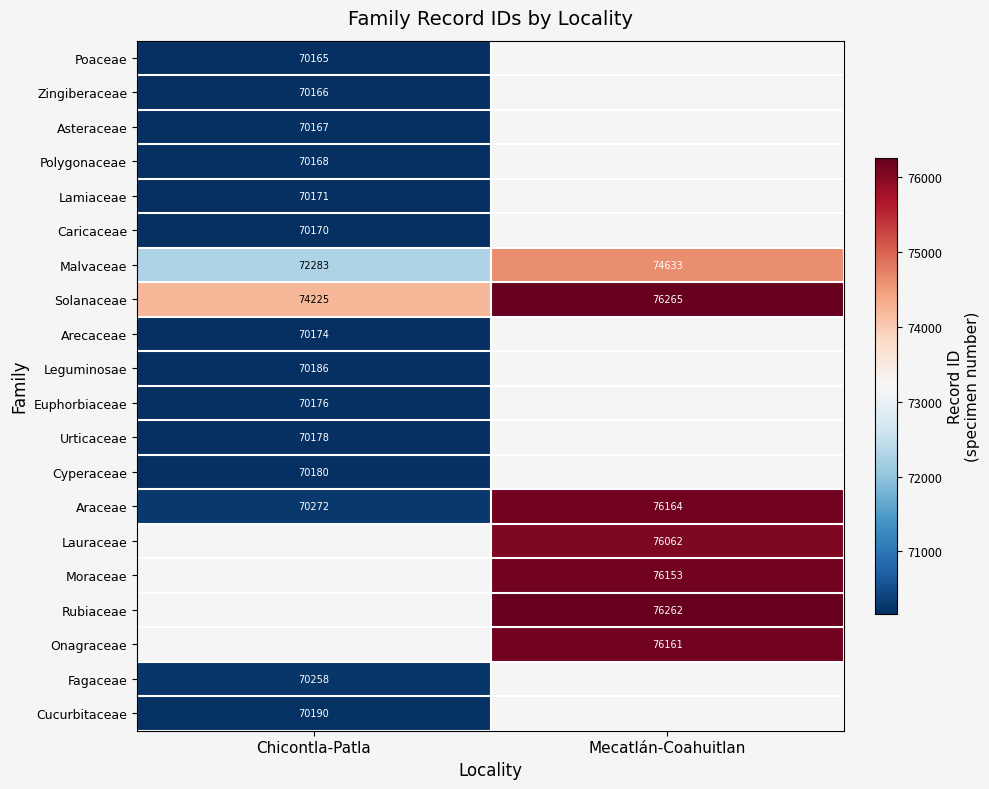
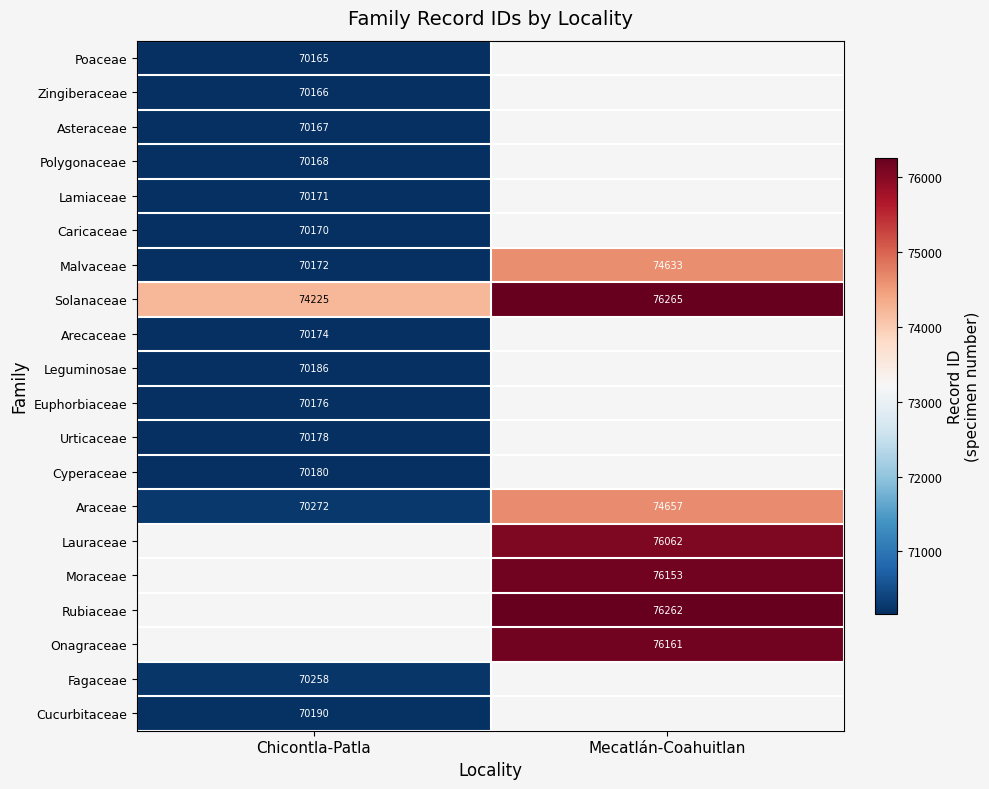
Malvaceae, Chicontla-Patla: 72283 -> 70172
Araceae, Mecatlán-Coahuitlan: 76164 -> 74657
